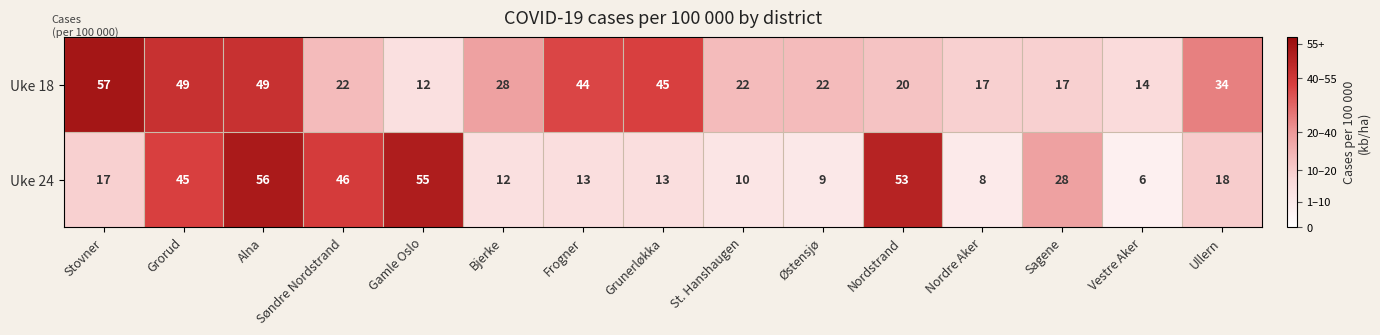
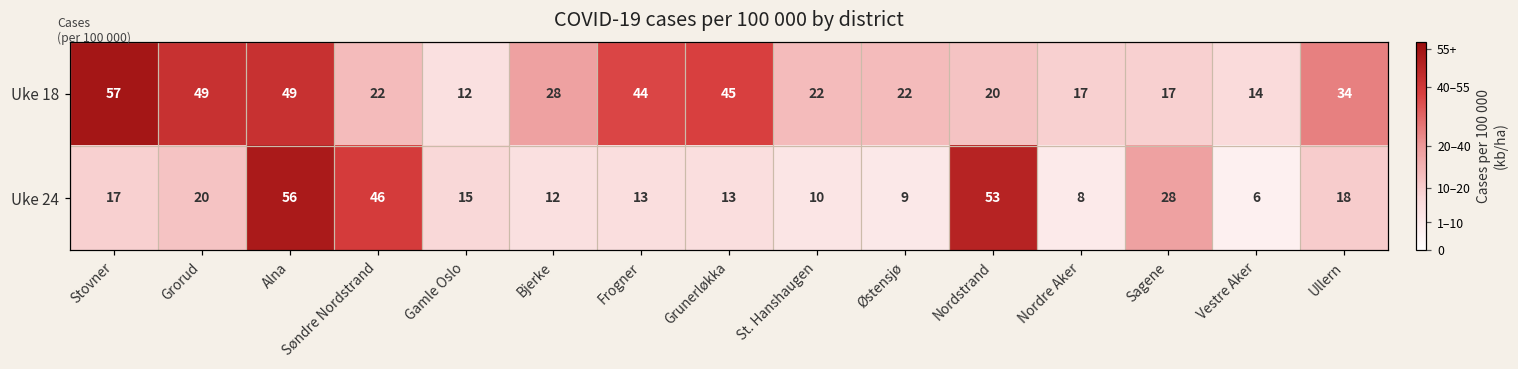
Uke 24, Grorud: 45 -> 20
Uke 24, Gamle Oslo: 55 -> 15
